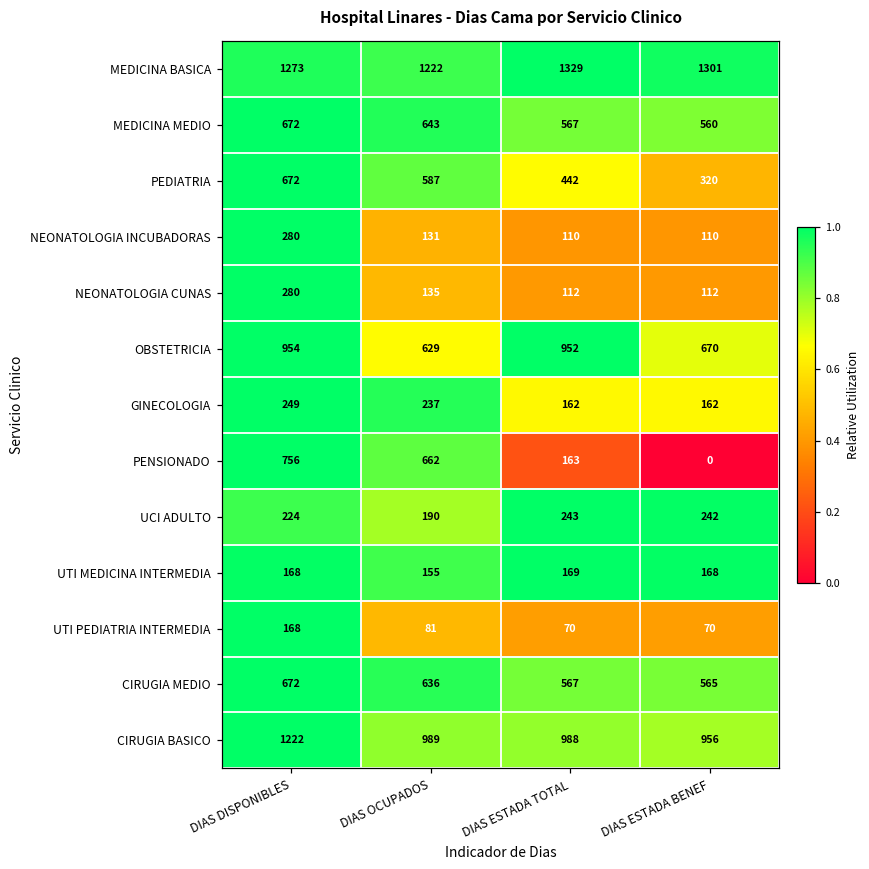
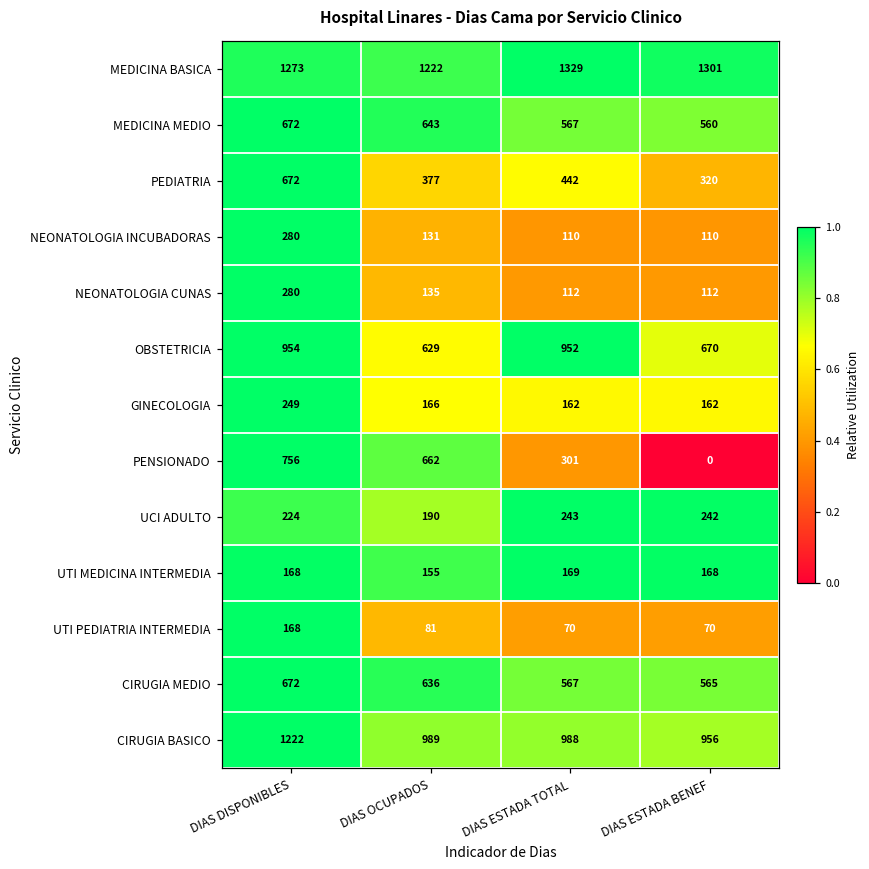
PEDIATRIA, DIAS OCUPADOS: 587 -> 377
GINECOLOGIA, DIAS OCUPADOS: 237 -> 166
PENSIONADO, DIAS ESTADA TOTAL: 163 -> 301
